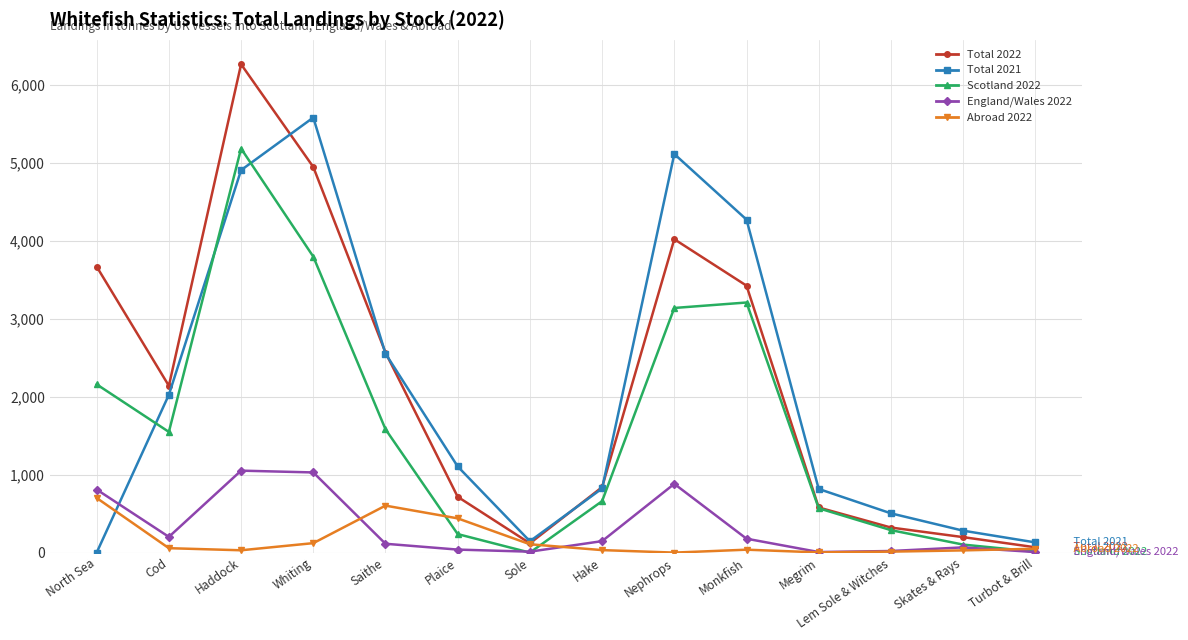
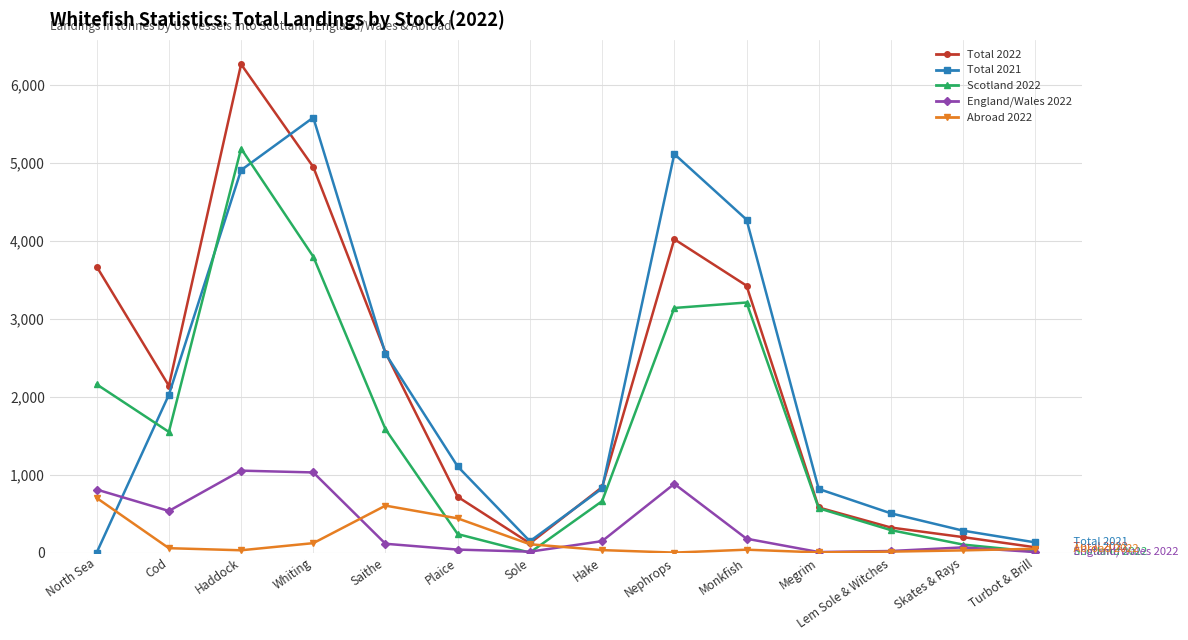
England/Wales 2022, Cod: 200 -> 500
